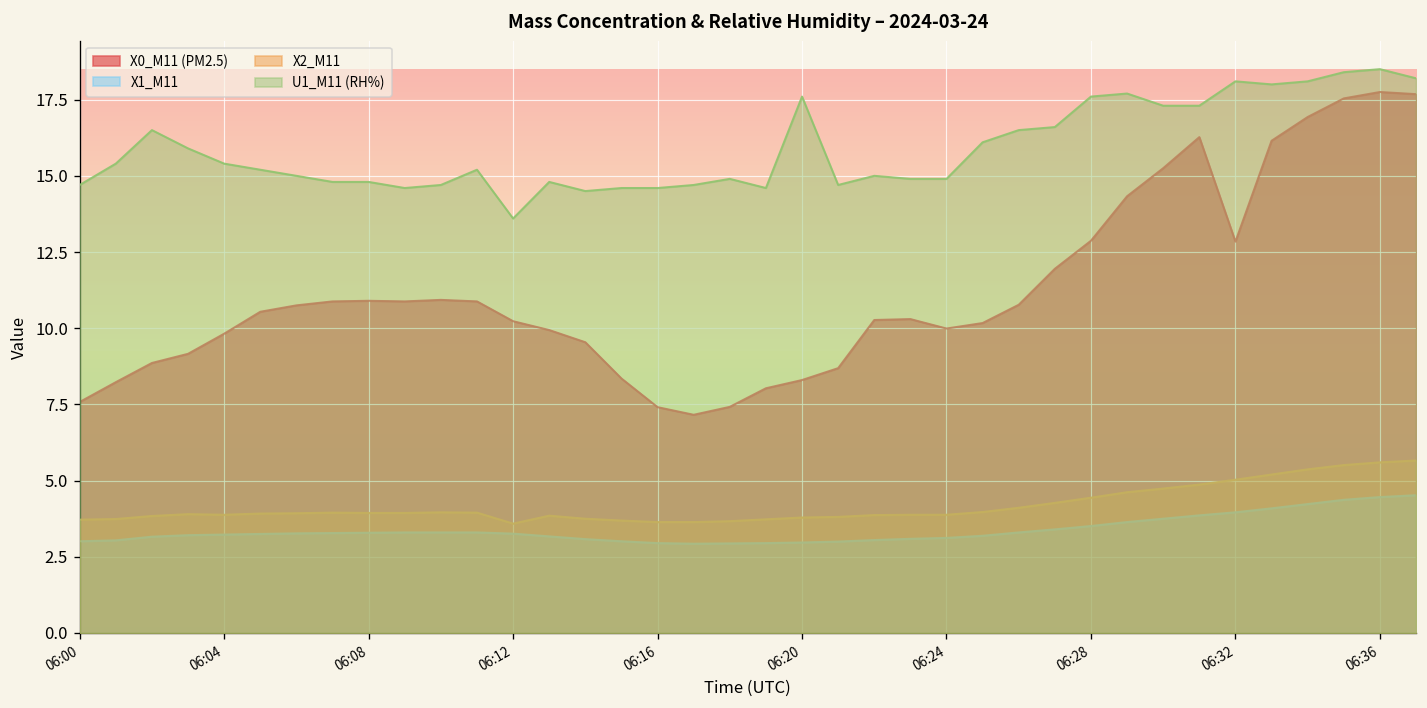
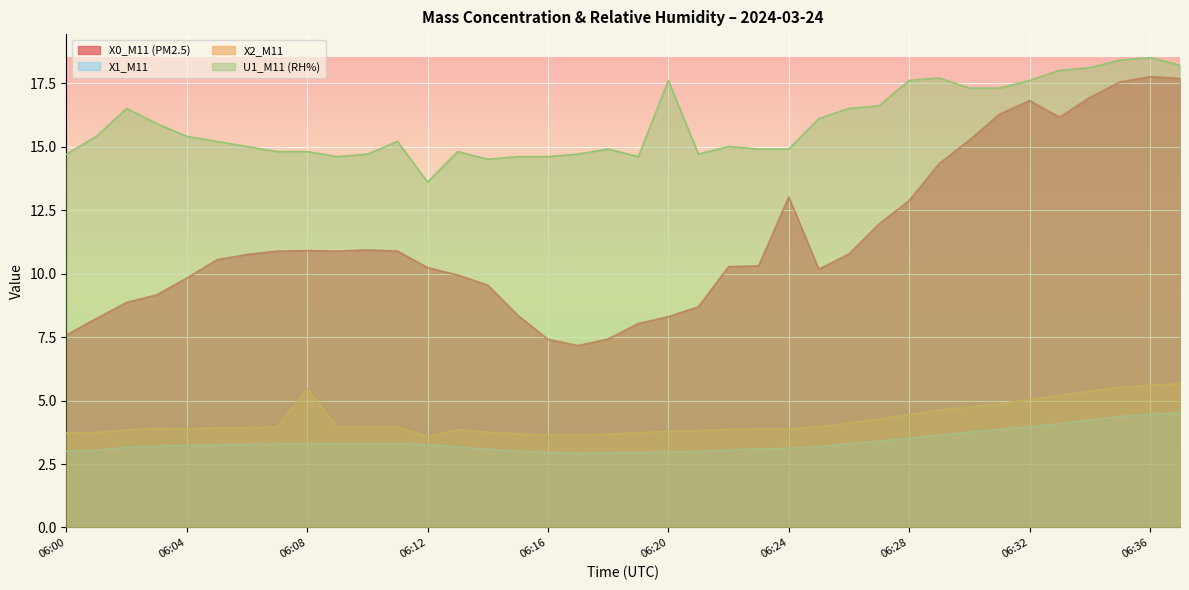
X2_M11, 06:08: 3.9 -> 5.5
X0_M11 (PM2.5), 06:24: 10.0 -> 13.0
X0_M11 (PM2.5), 06:32: 12.8 -> 16.8
U1_M11 (RH%), 06:32: 18.1 -> 17.6
